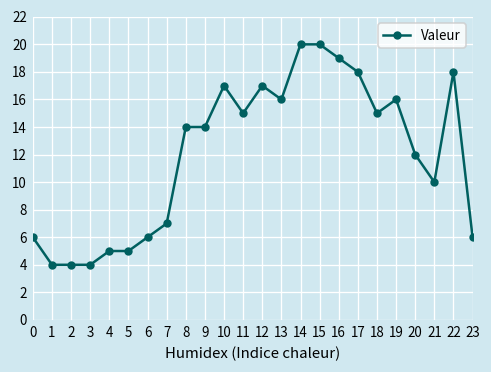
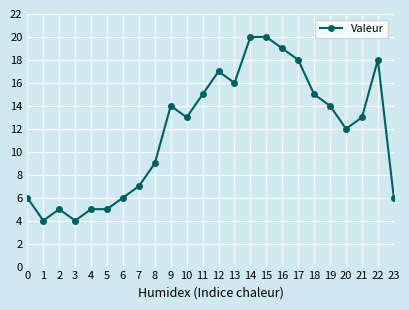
2: 4 -> 5
8: 14 -> 9
10: 17 -> 13
19: 16 -> 14
21: 10 -> 13
